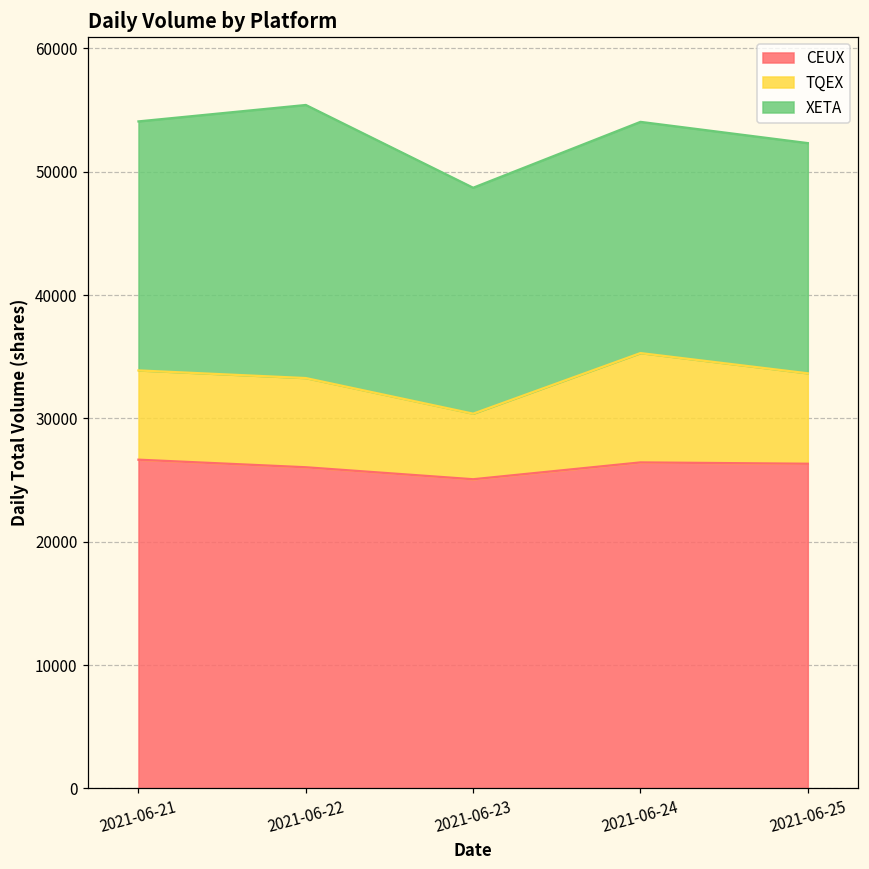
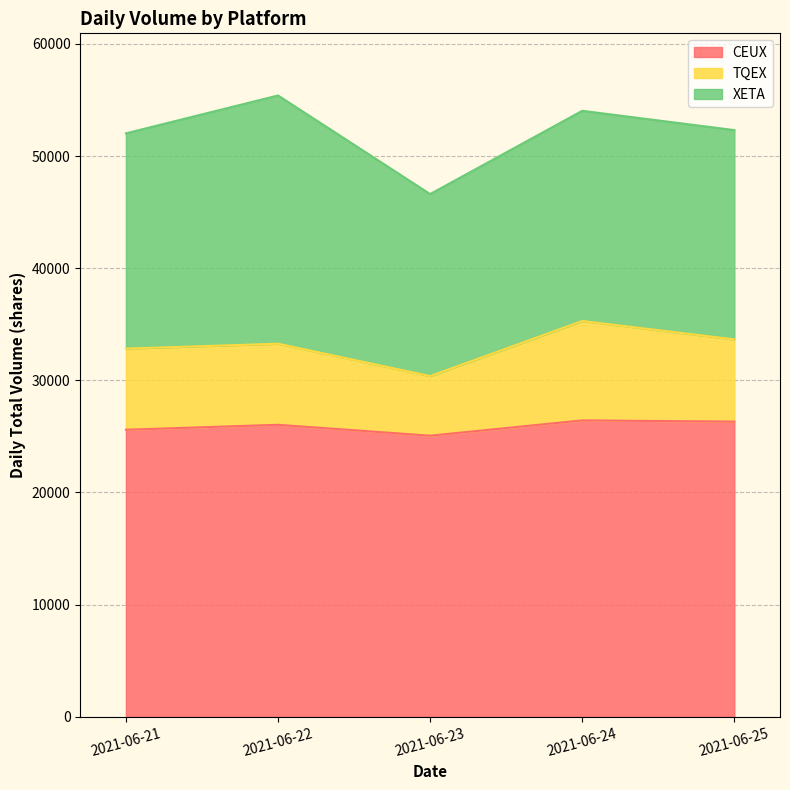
CEUX, 2021-06-21: 26600 -> 25600
XETA, 2021-06-21: 20200 -> 19200
XETA, 2021-06-23: 18300 -> 16200
